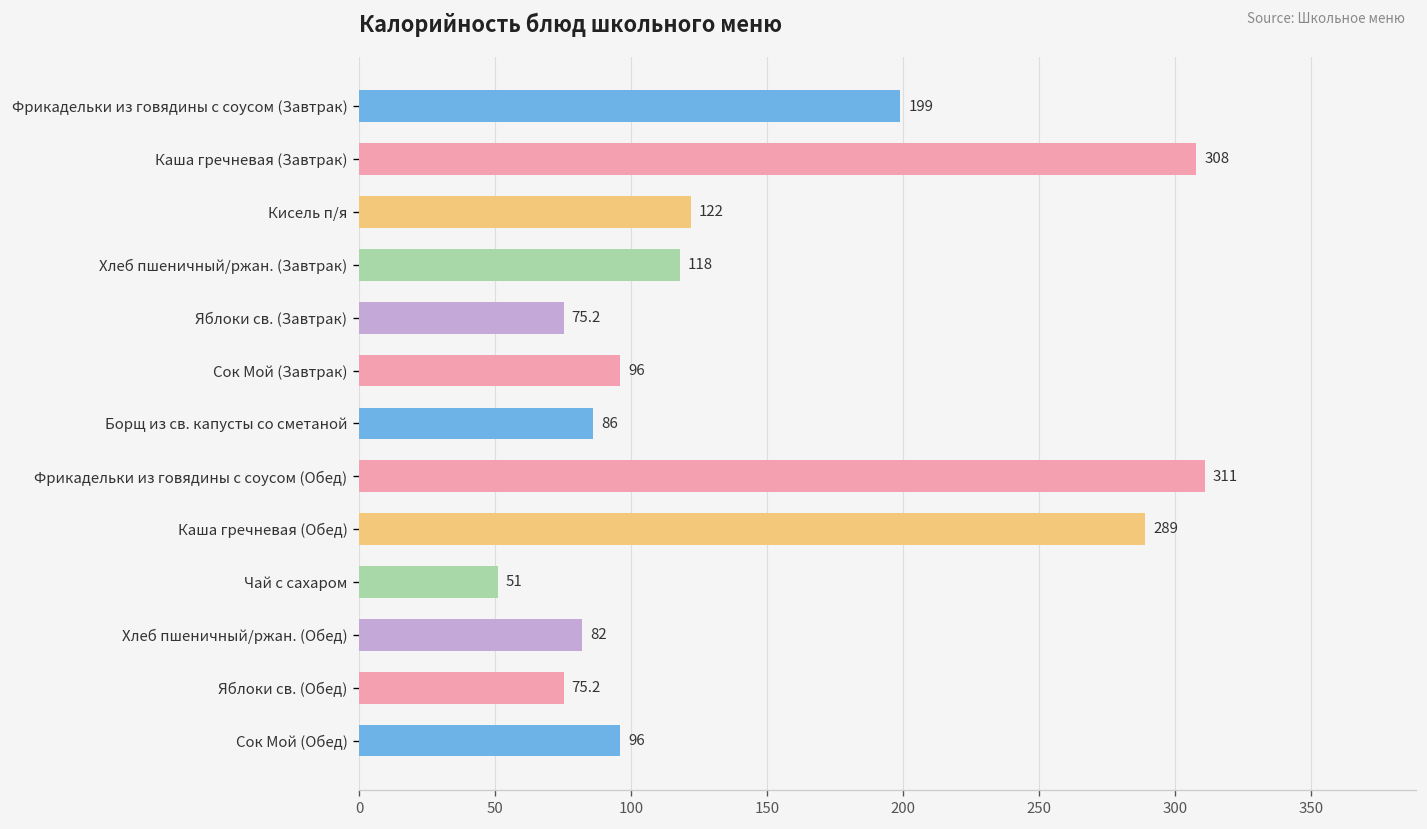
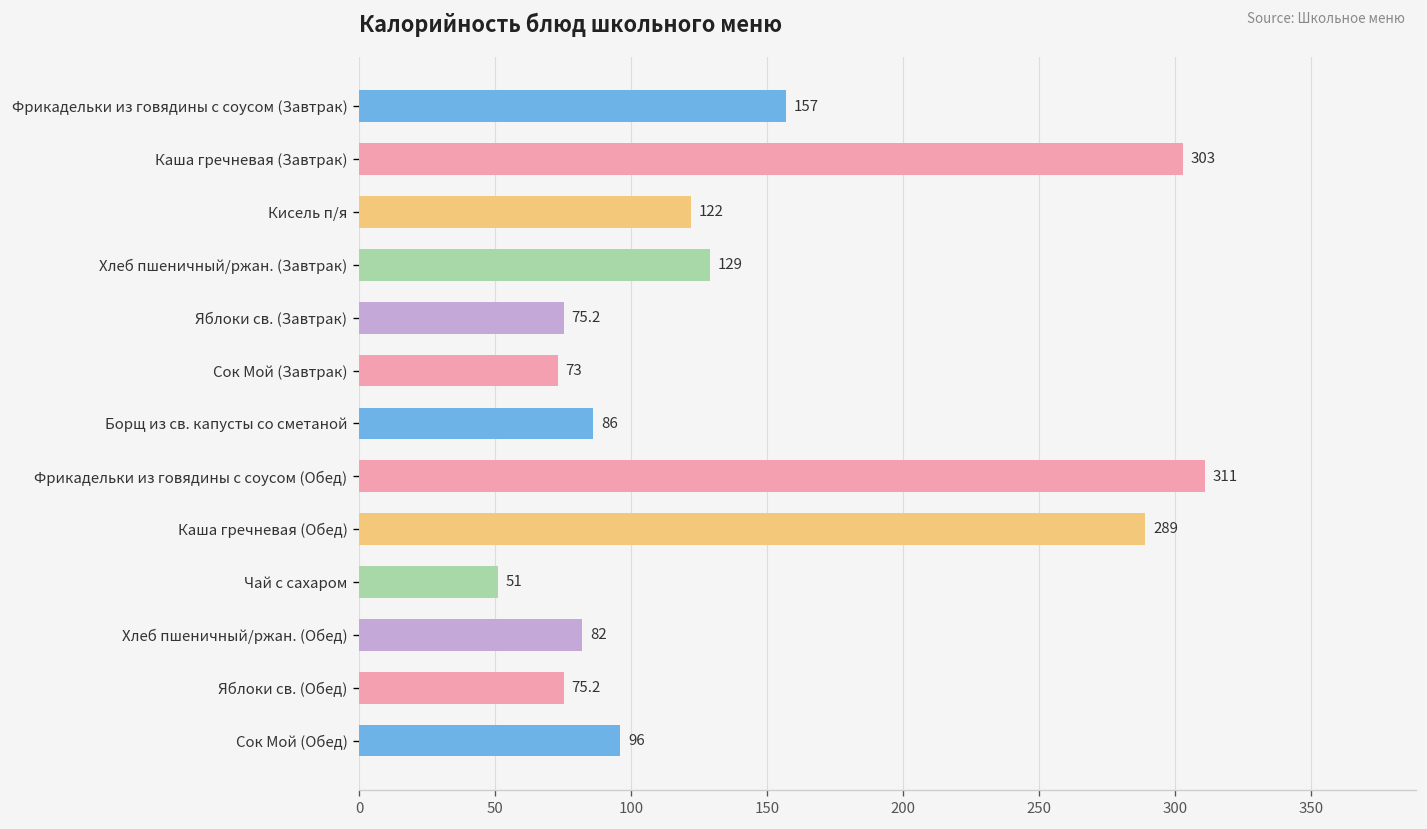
Фрикадельки из говядины с соусом (Завтрак): 199 -> 157
Каша гречневая (Завтрак): 308 -> 303
Хлеб пшеничный/ржан. (Завтрак): 118 -> 129
Сок Мой (Завтрак): 96 -> 73
